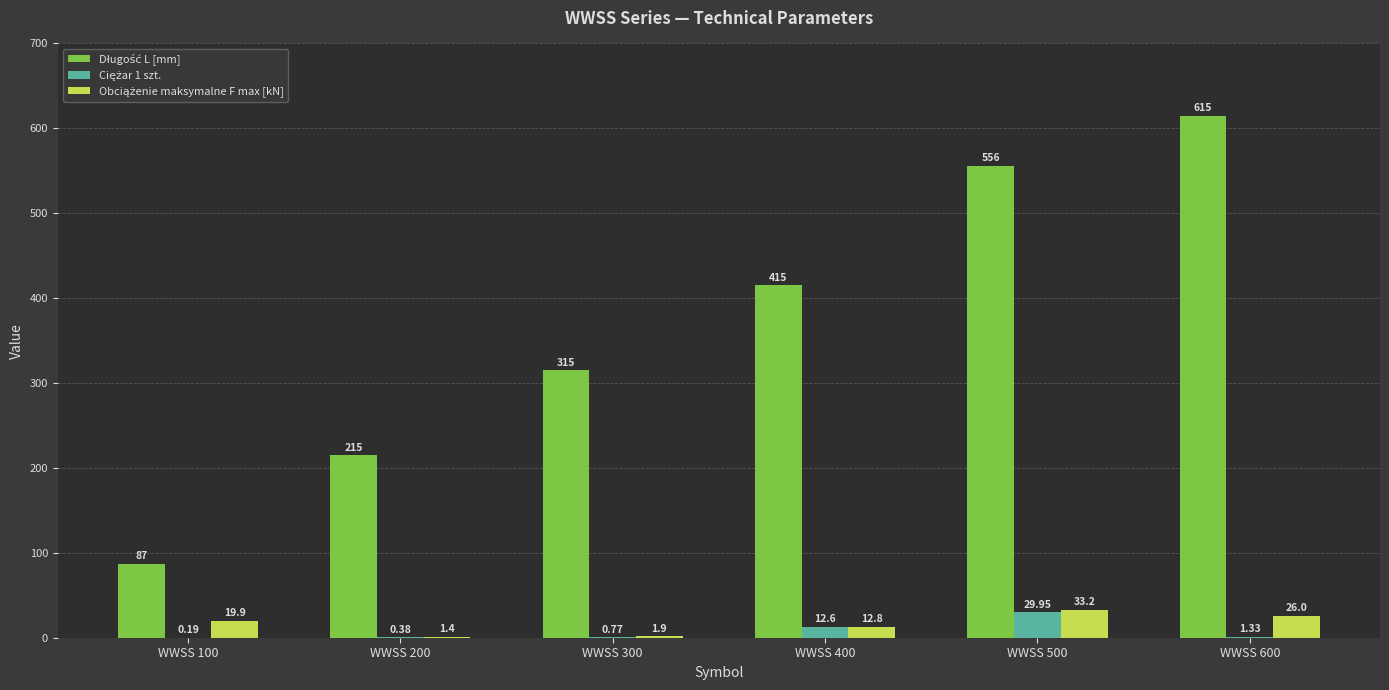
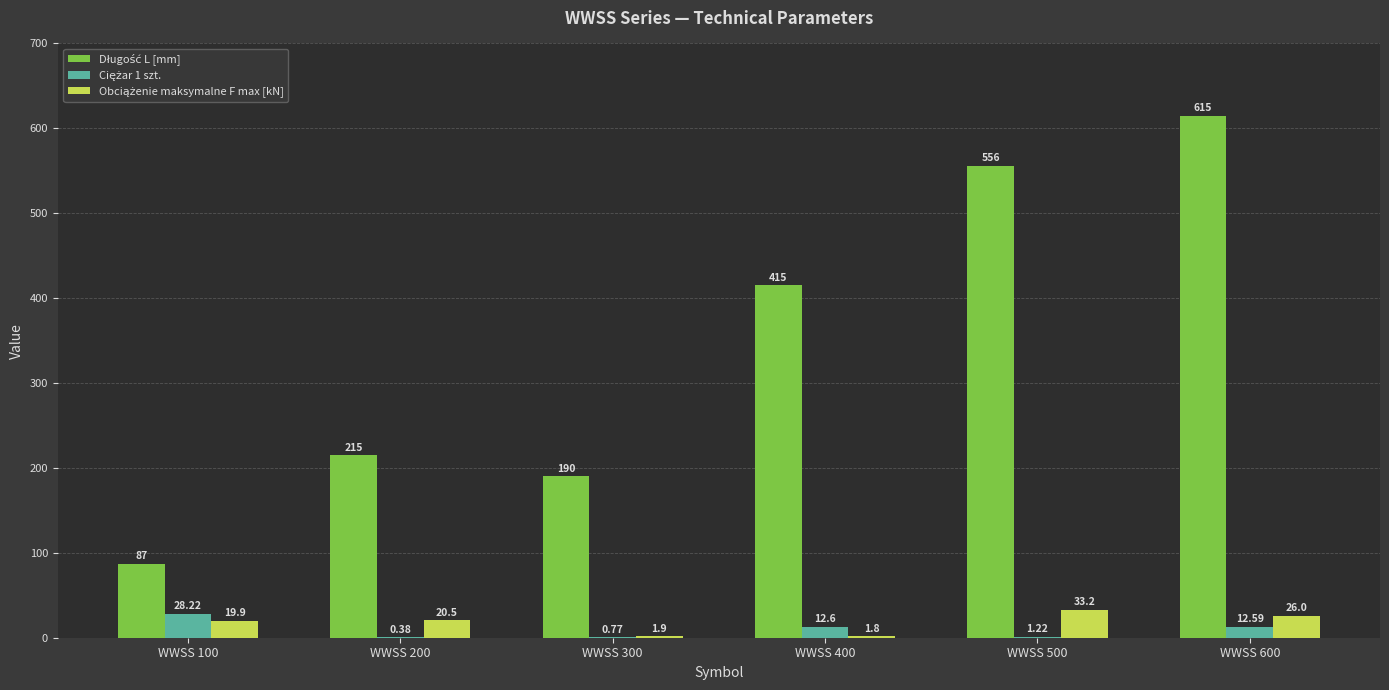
Ciężar 1 szt., WWSS 100: 0.19 -> 28.22
Obciążenie maksymalne F max [kN], WWSS 200: 1.4 -> 20.5
Długość L [mm], WWSS 300: 315 -> 190
Obciążenie maksymalne F max [kN], WWSS 400: 12.8 -> 1.8
Ciężar 1 szt., WWSS 500: 29.95 -> 1.22
Ciężar 1 szt., WWSS 600: 1.33 -> 12.59
